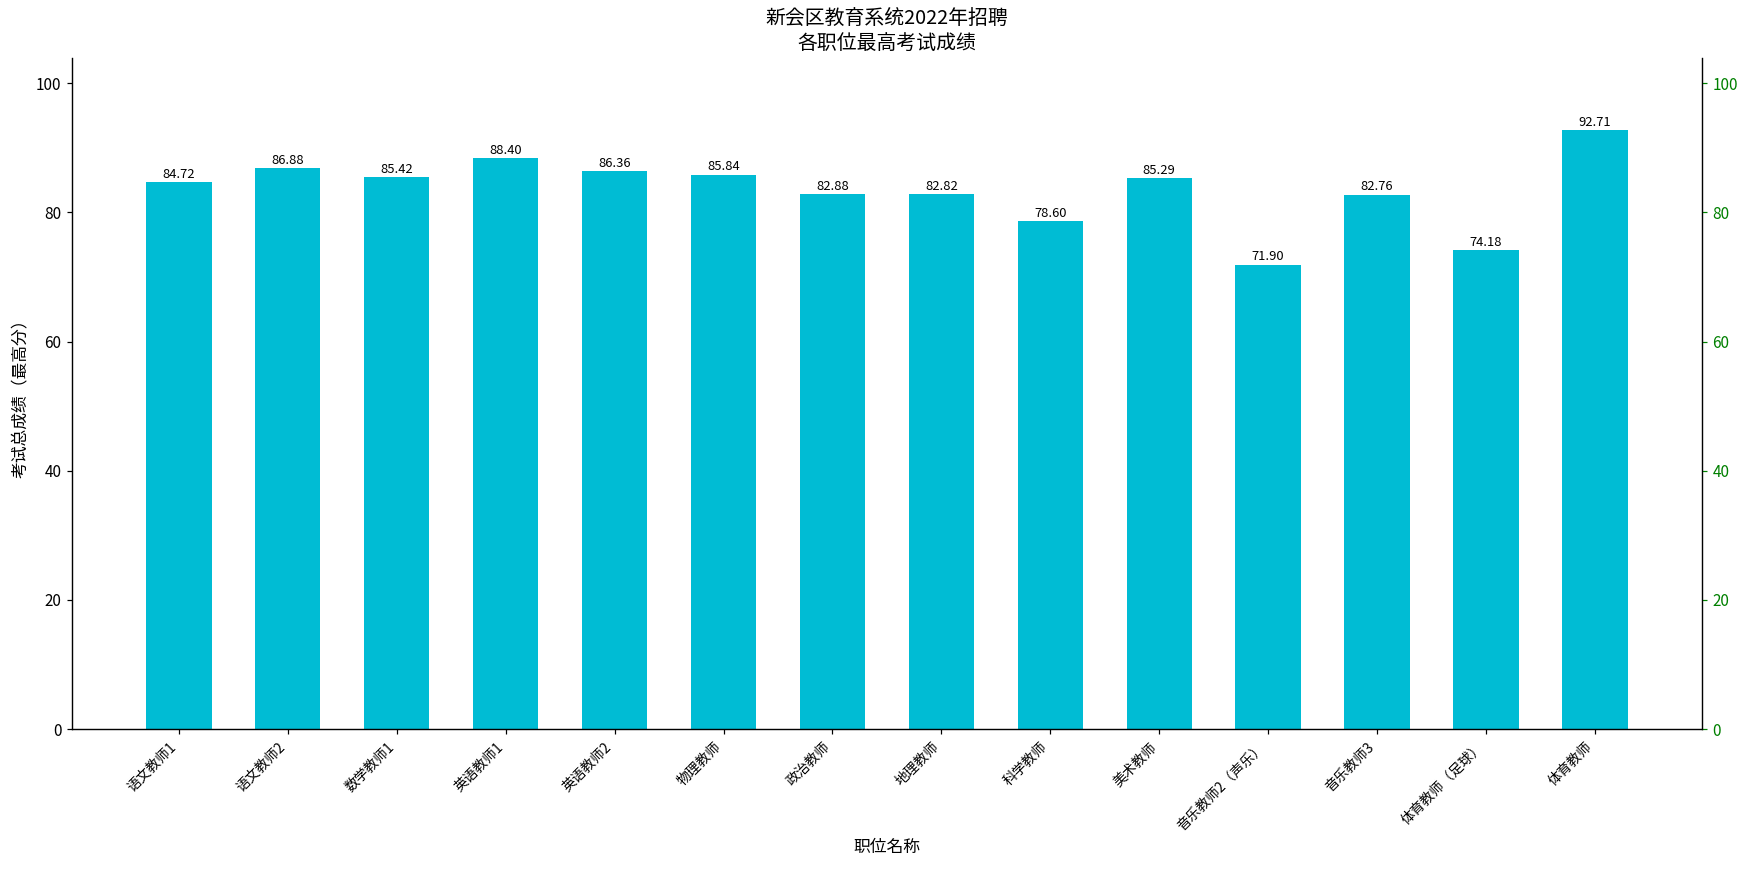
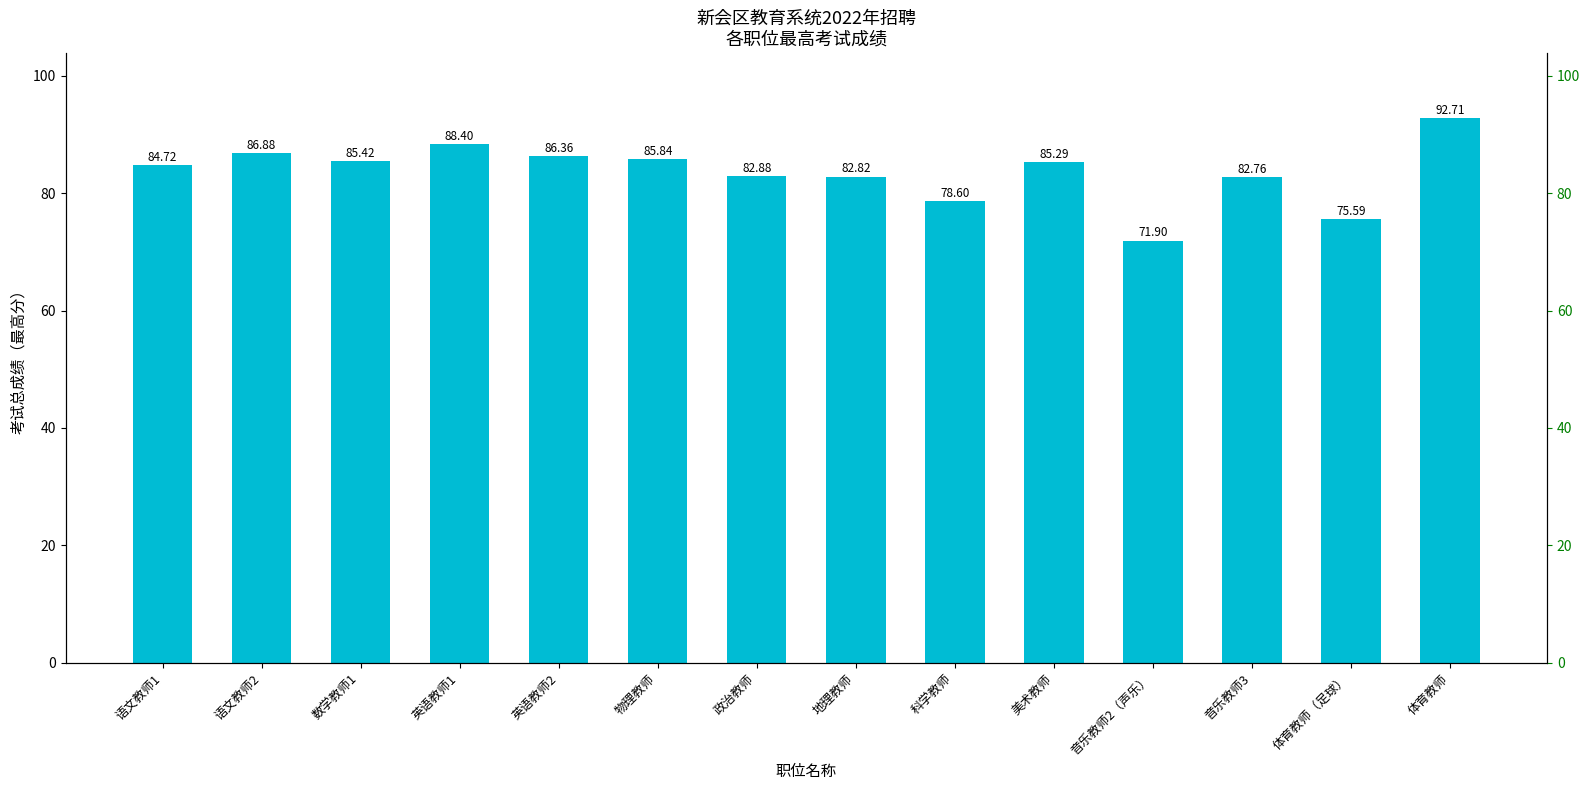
体育教师（足球）: 74.18 -> 75.59
